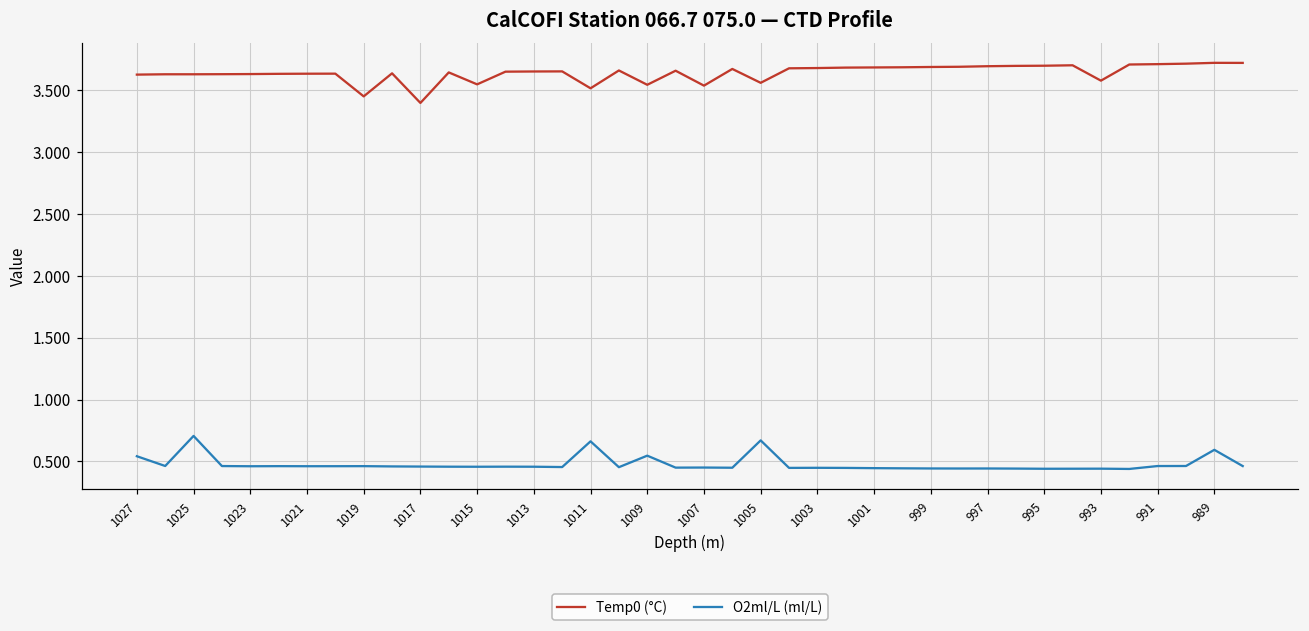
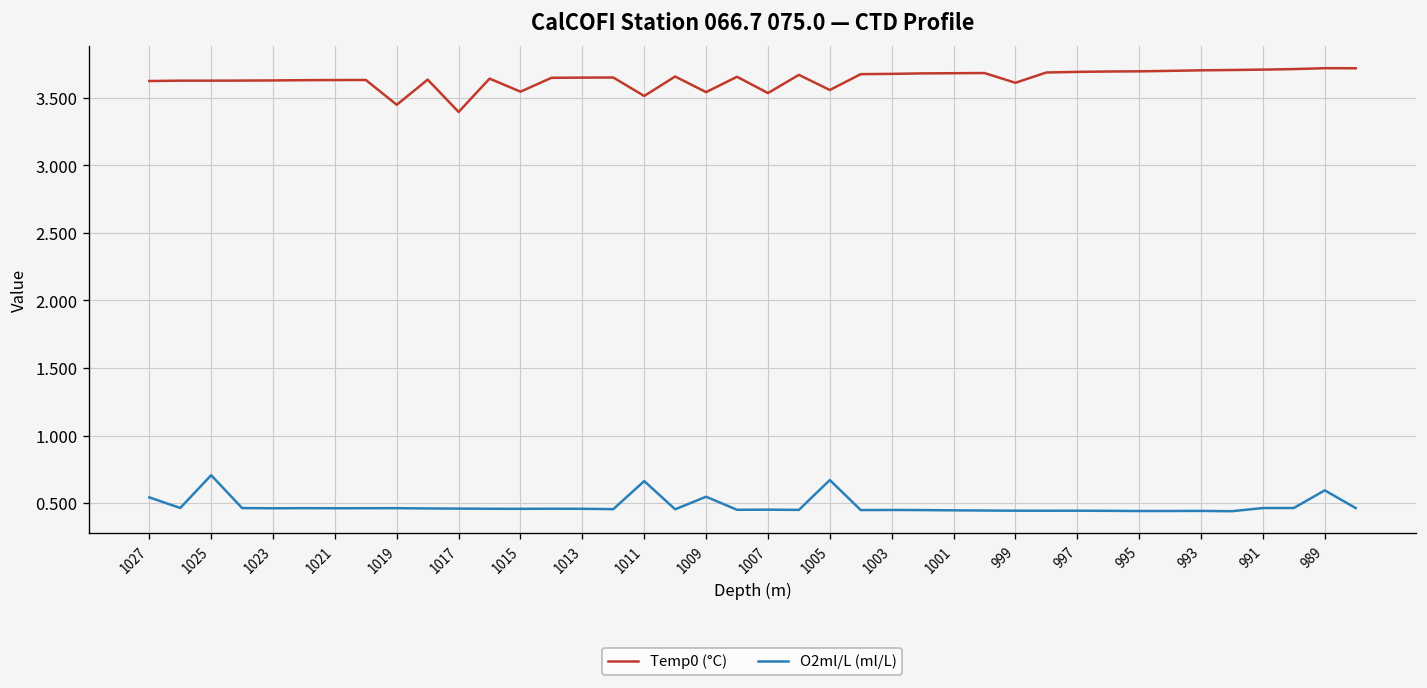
Temp0 (°C), 999: 3.69 -> 3.61
Temp0 (°C), 993: 3.58 -> 3.70
